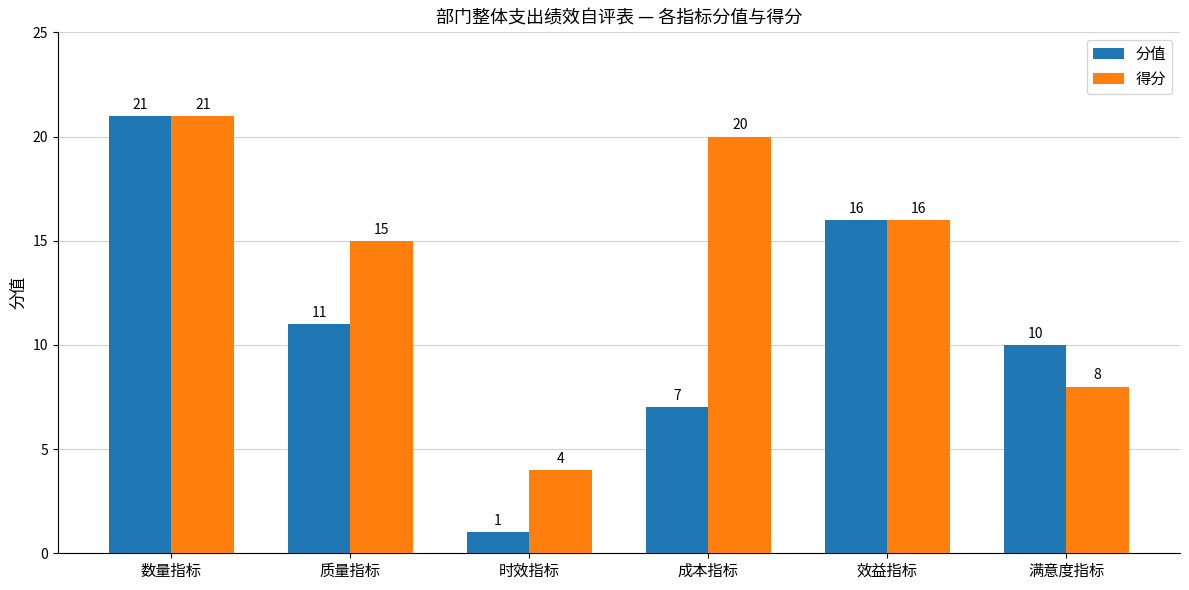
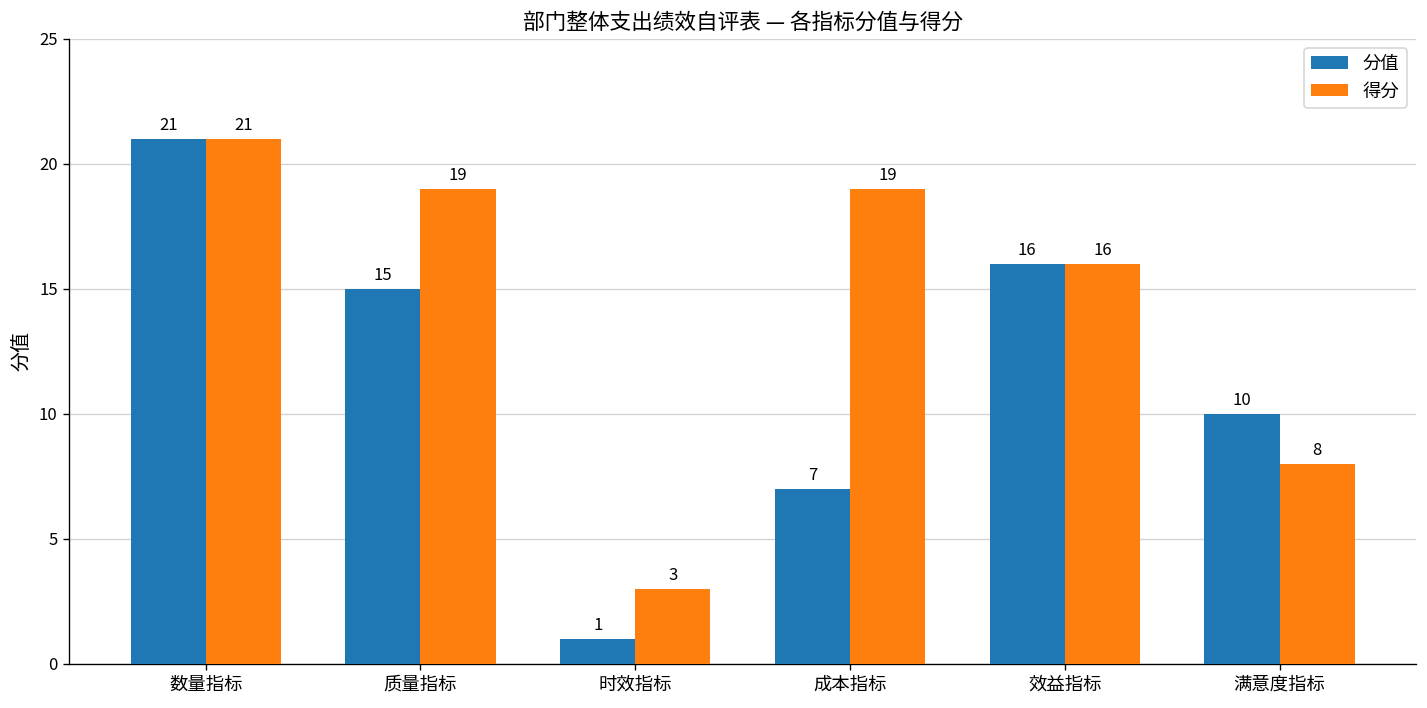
分值, 质量指标: 11 -> 15
得分, 质量指标: 15 -> 19
得分, 时效指标: 4 -> 3
得分, 成本指标: 20 -> 19
